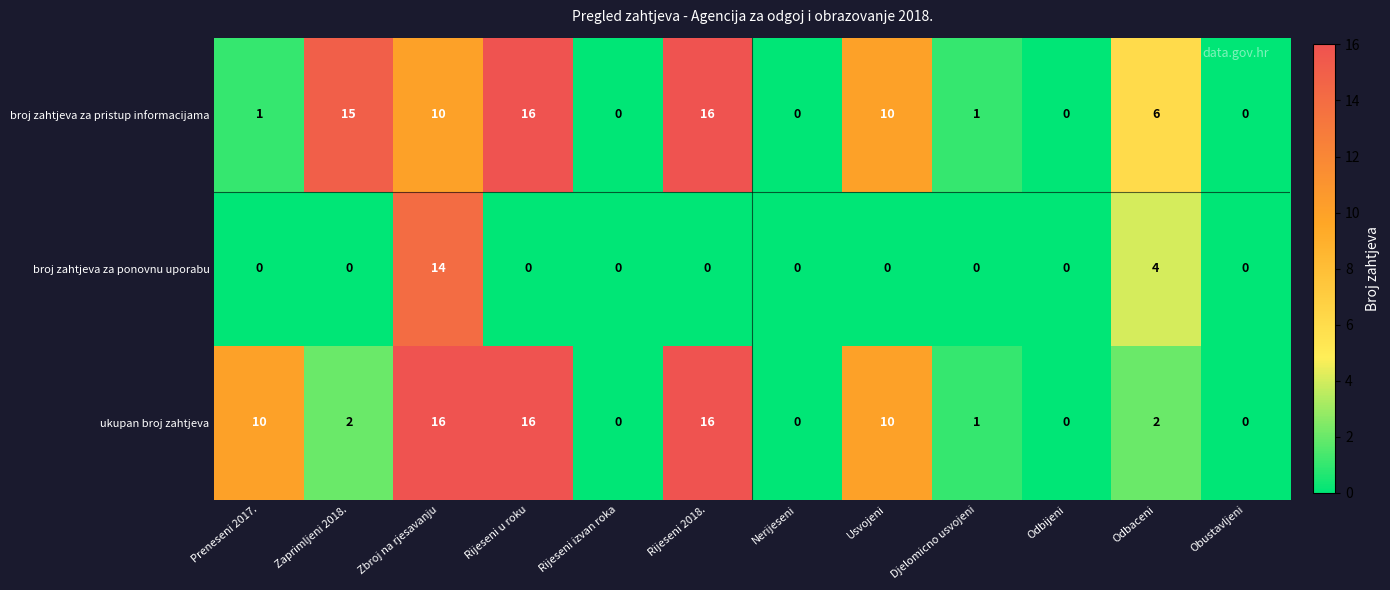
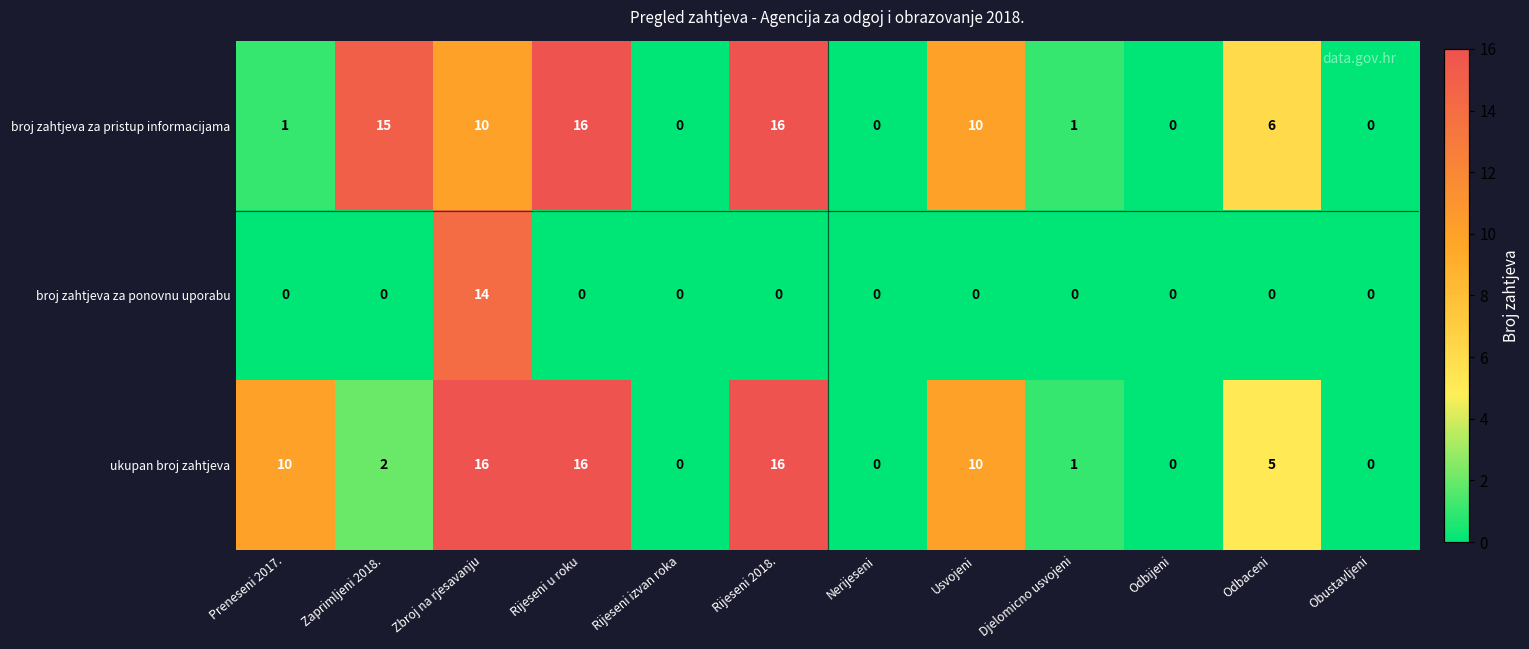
broj zahtjeva za ponovnu uporabu, Odbaceni: 4 -> 0
ukupan broj zahtjeva, Odbaceni: 2 -> 5
